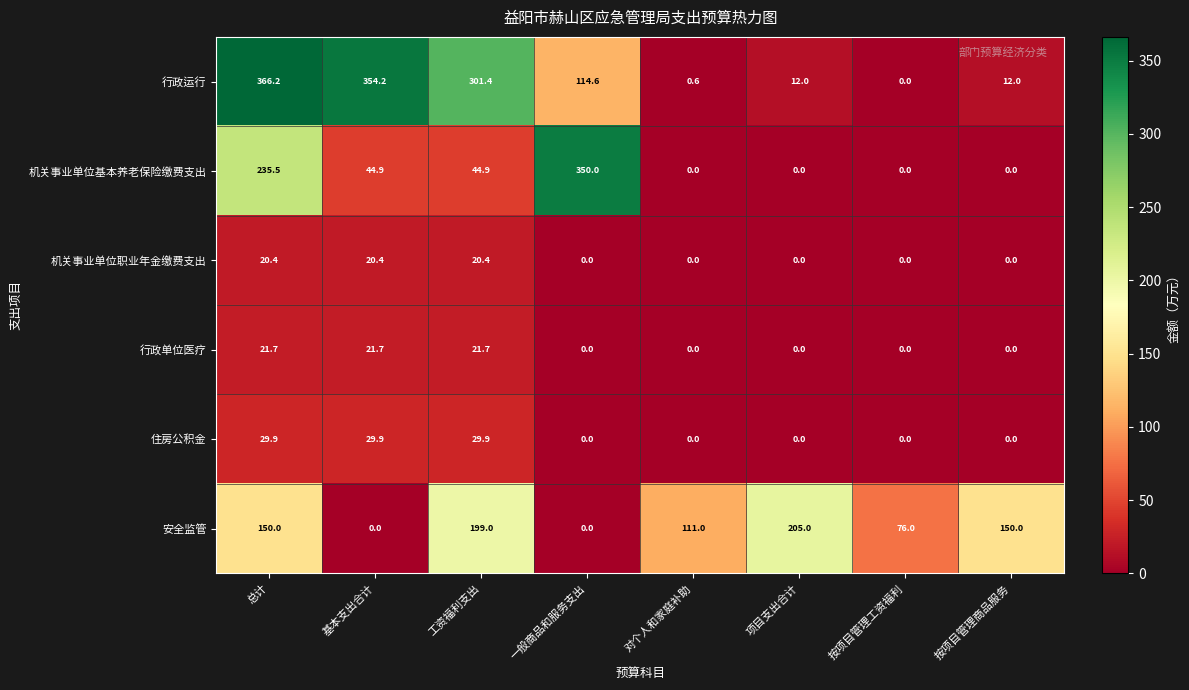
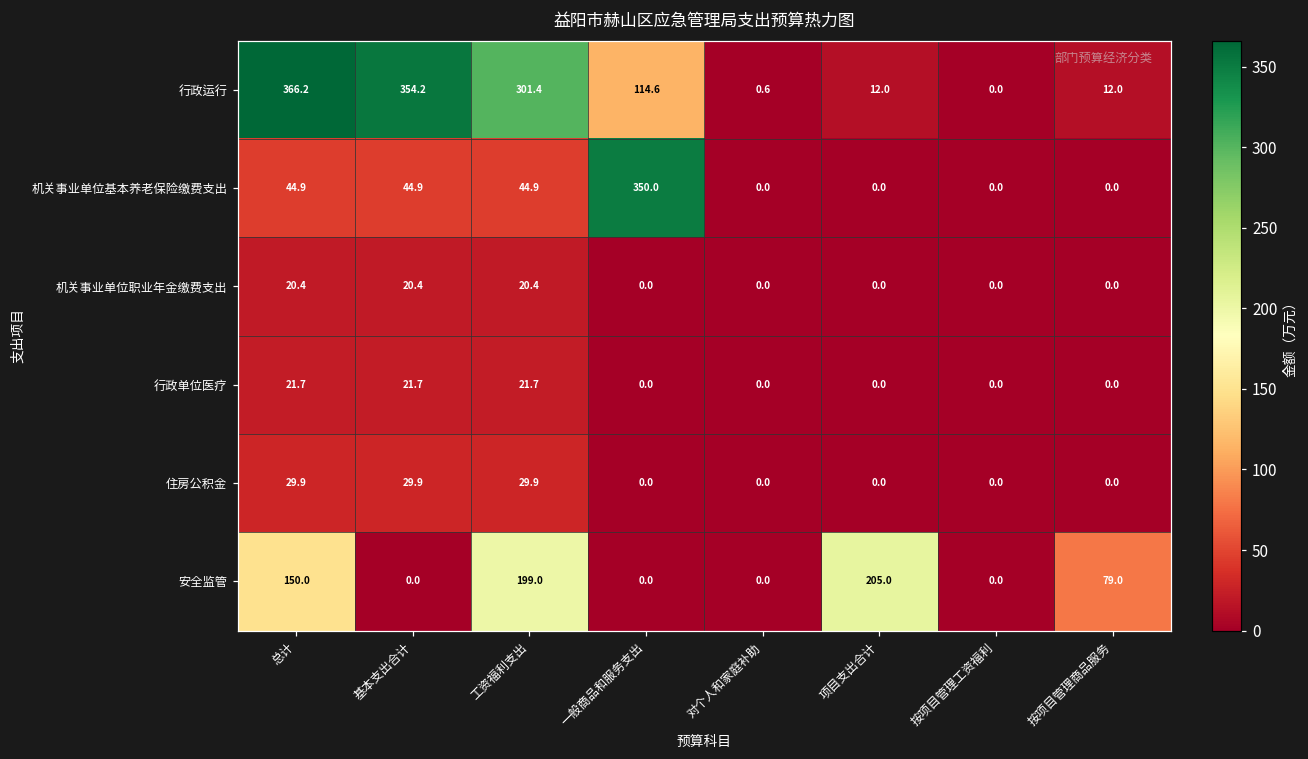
机关事业单位基本养老保险缴费支出, 总计: 235.5 -> 44.9
安全监管, 对个人和家庭补助: 111.0 -> 0.0
安全监管, 按项目管理工资福利: 76.0 -> 0.0
安全监管, 按项目管理商品服务: 150.0 -> 79.0
